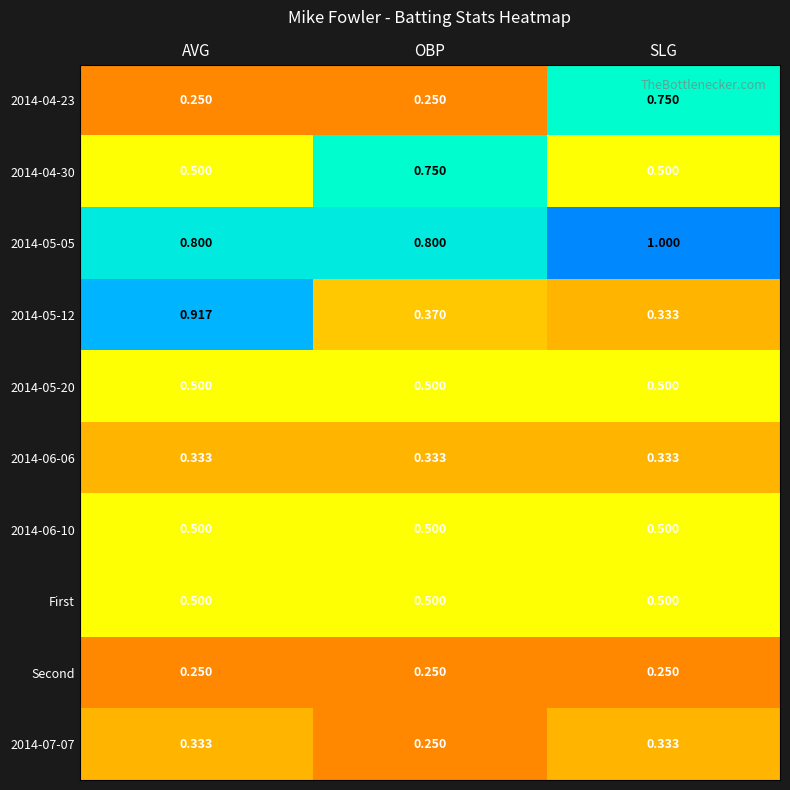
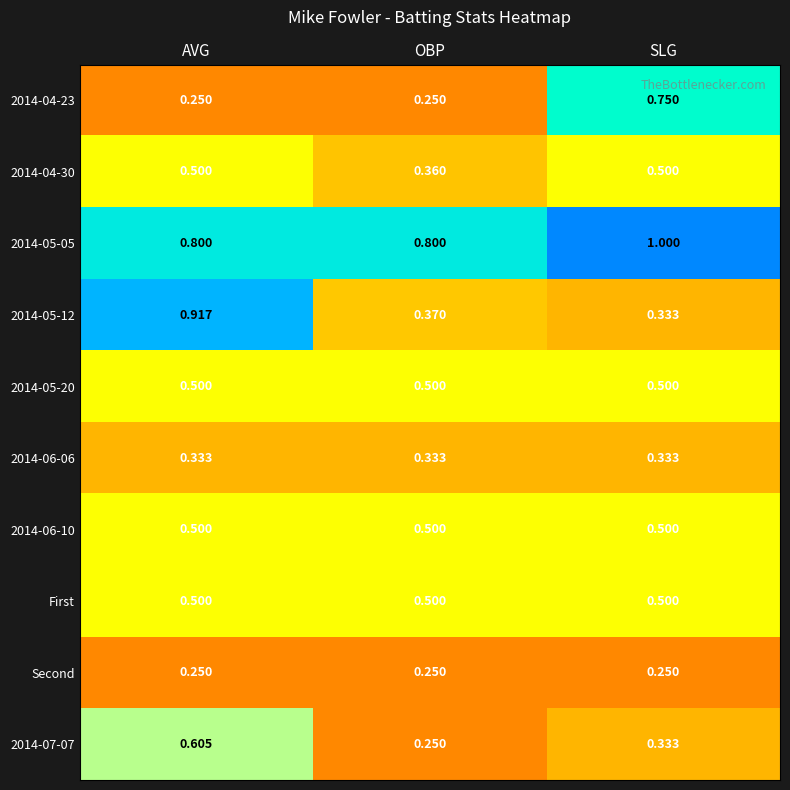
2014-04-30, OBP: 0.750 -> 0.360
2014-07-07, AVG: 0.333 -> 0.605
